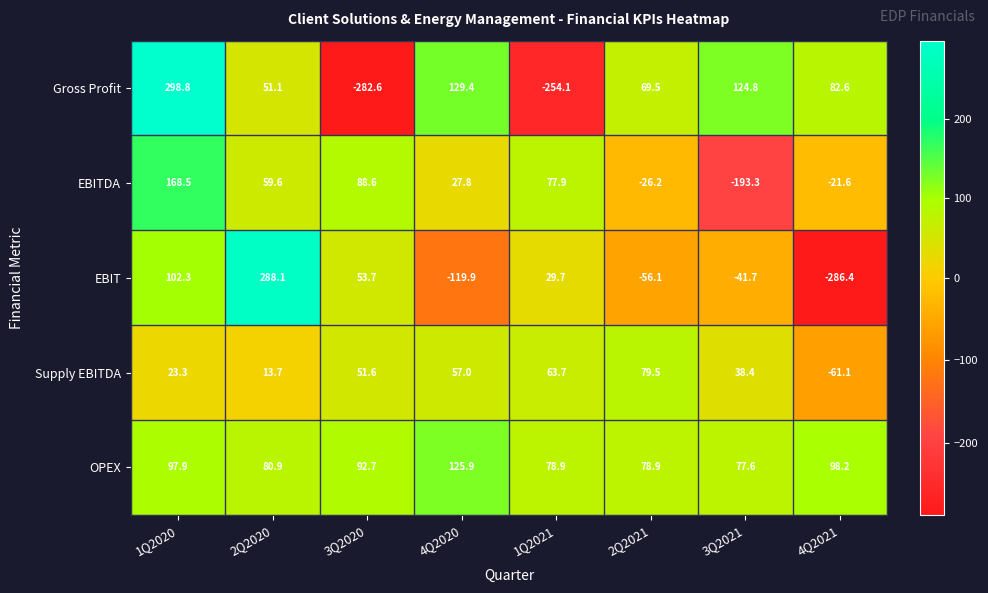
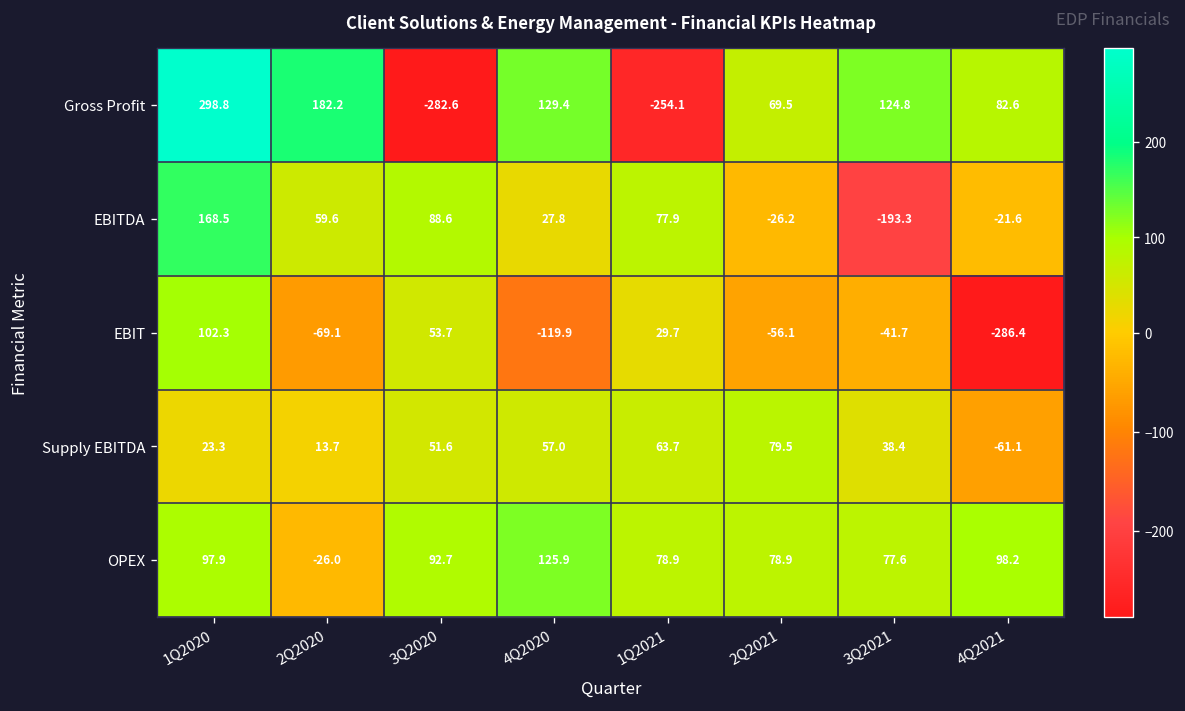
Gross Profit, 2Q2020: 51.1 -> 182.2
EBIT, 2Q2020: 288.1 -> -69.1
OPEX, 2Q2020: 80.9 -> -26.0
